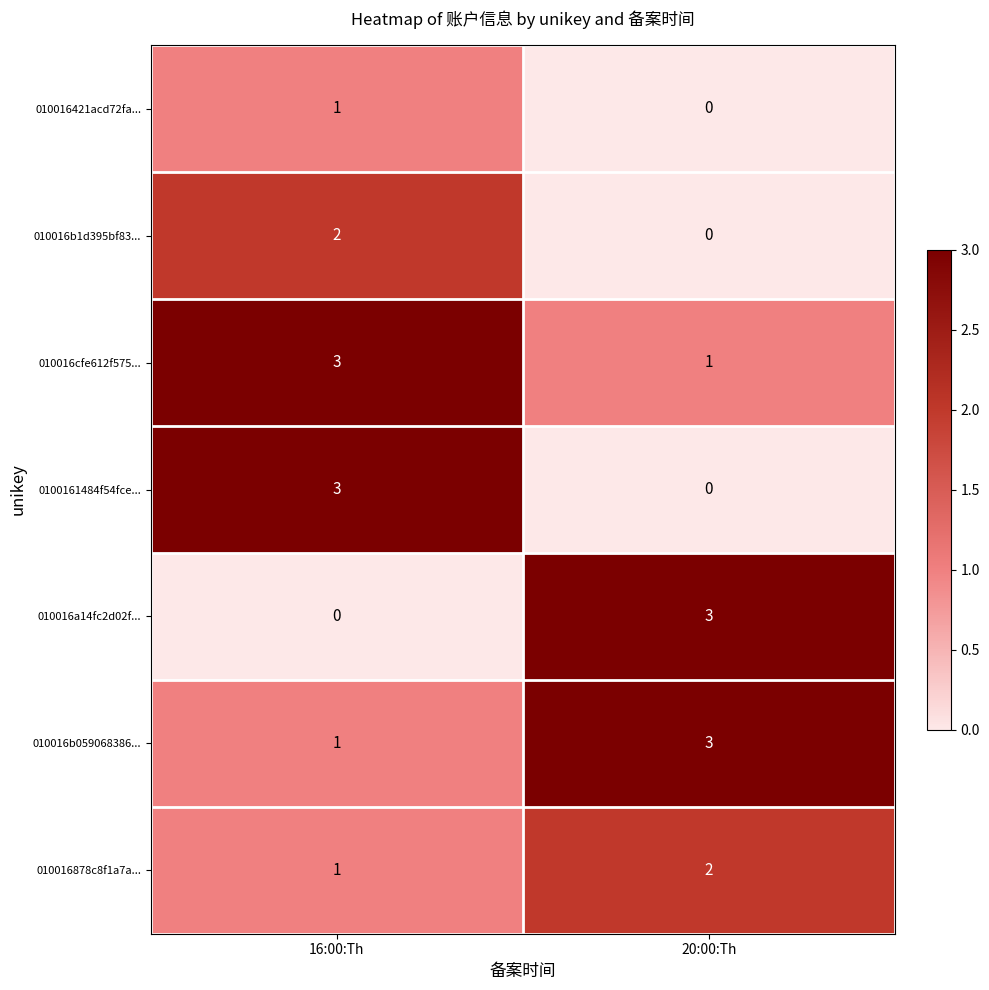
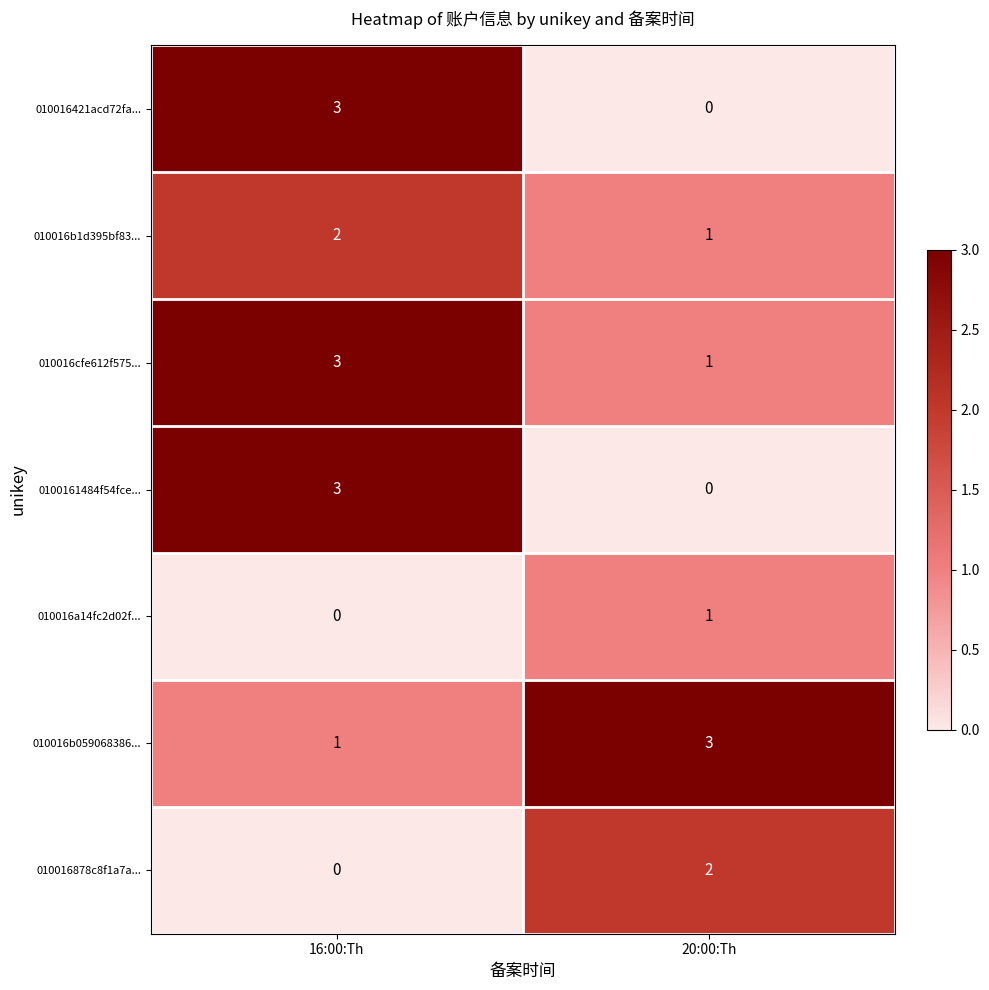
010016421acd72fa..., 16:00:Th: 1 -> 3
010016b1d395bf83..., 20:00:Th: 0 -> 1
010016a14fc2d02f..., 20:00:Th: 3 -> 1
010016878c8f1a7a..., 16:00:Th: 1 -> 0
